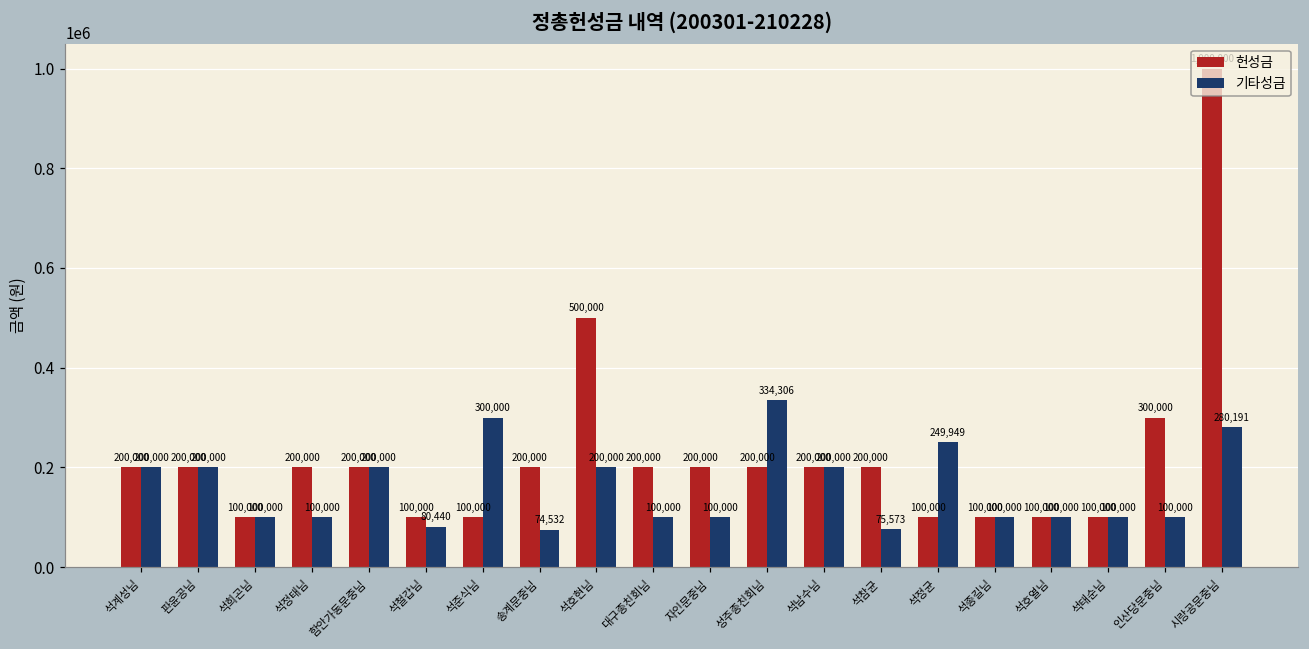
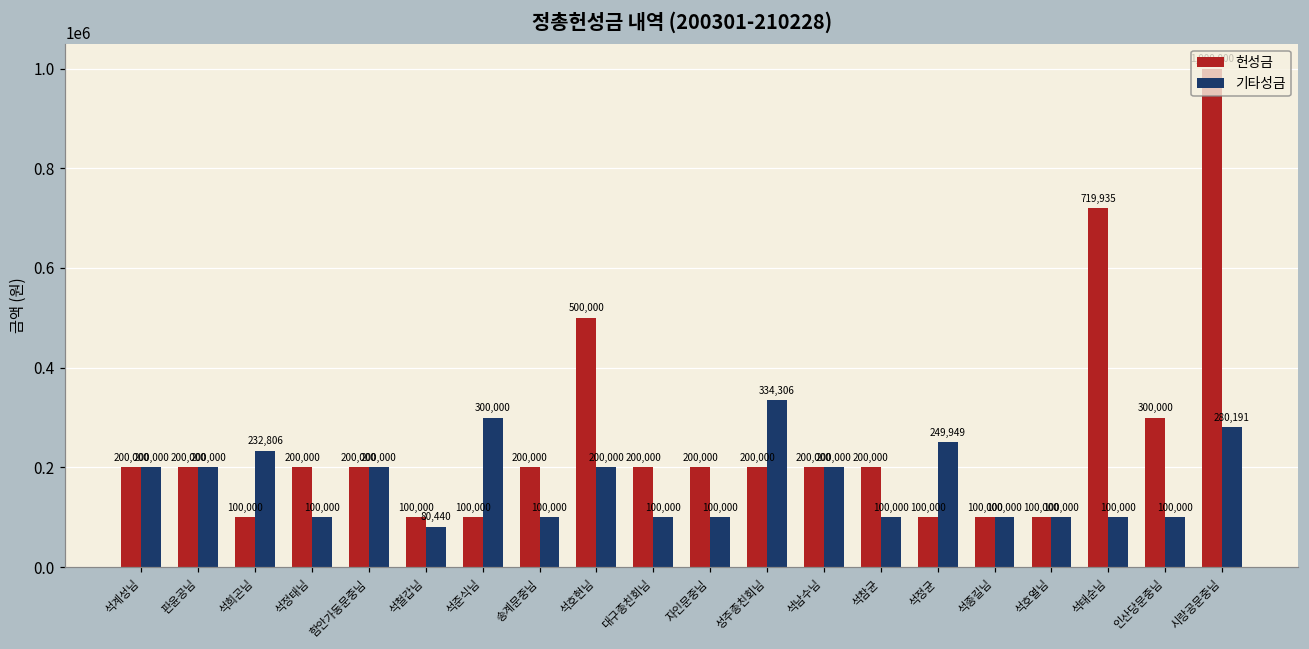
기타성금, 석희곤님: 100,000 -> 232,806
기타성금, 송계문중님: 74,532 -> 100,000
기타성금, 석참균: 75,573 -> 100,000
헌성금, 석태순님: 100,000 -> 719,935
